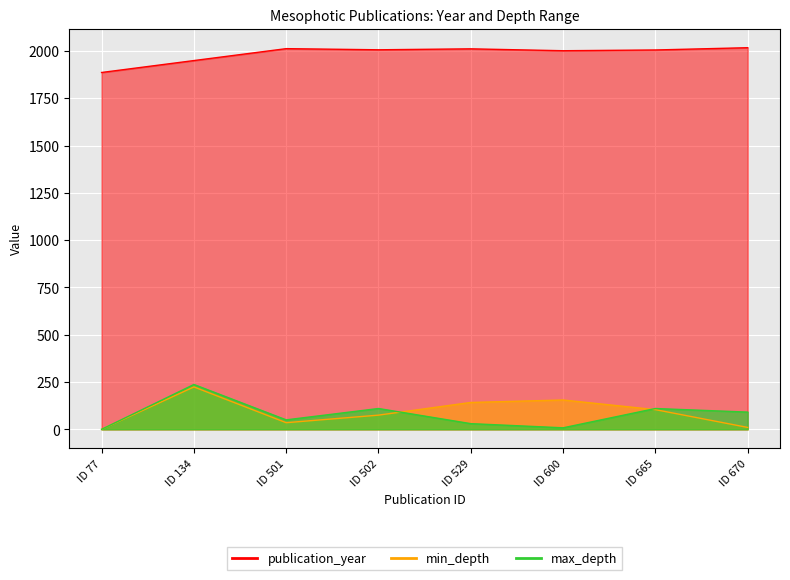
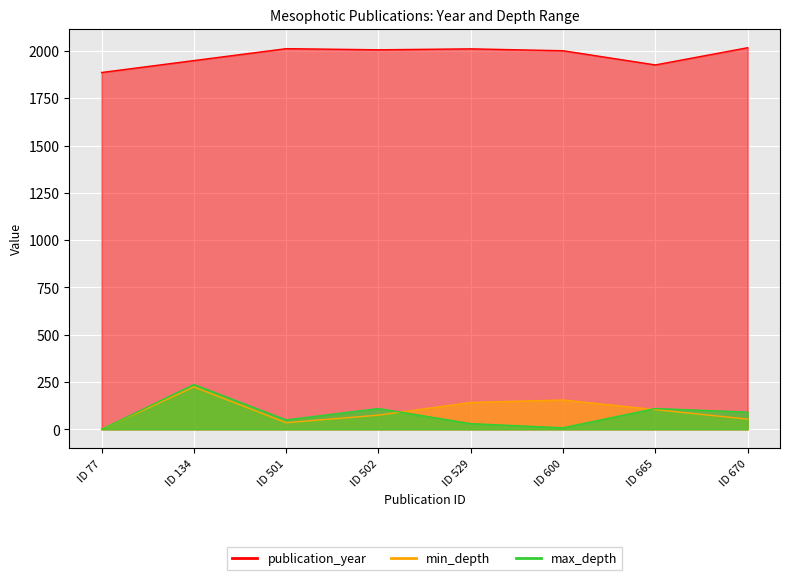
publication_year, ID 665: 2010 -> 1930
min_depth, ID 670: 10 -> 50
